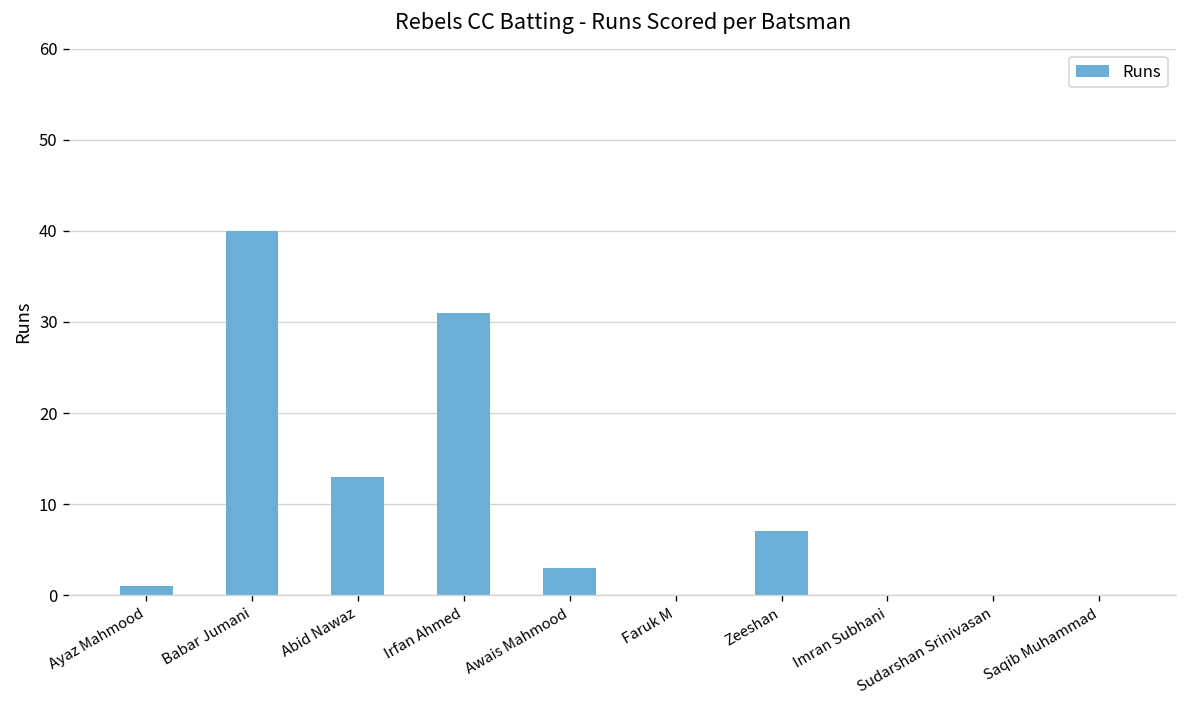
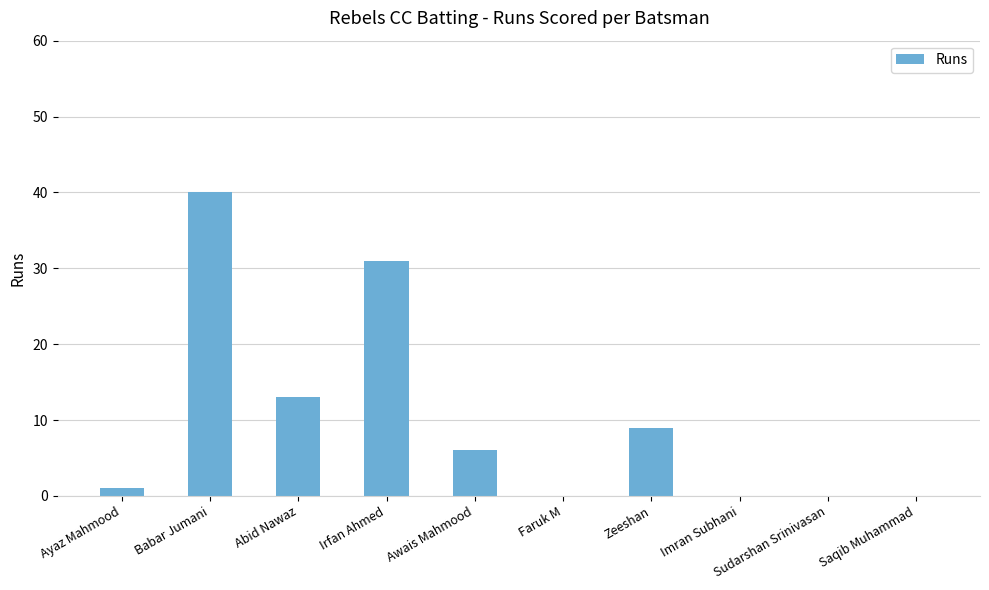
Awais Mahmood: 3 -> 6
Zeeshan: 7 -> 9
